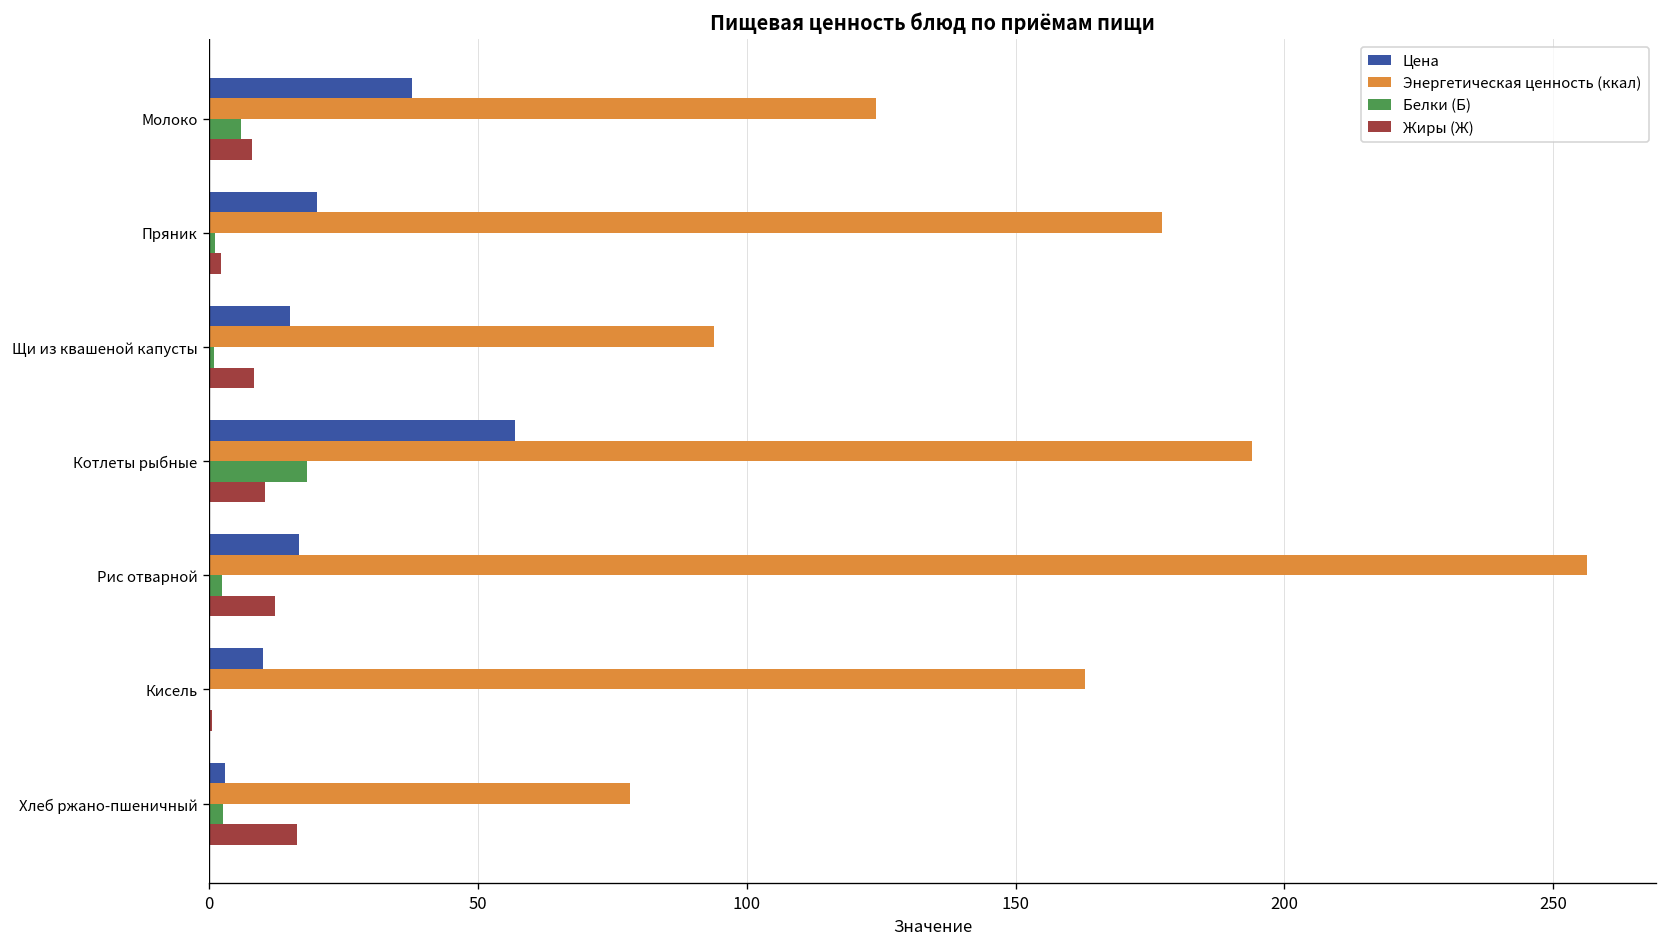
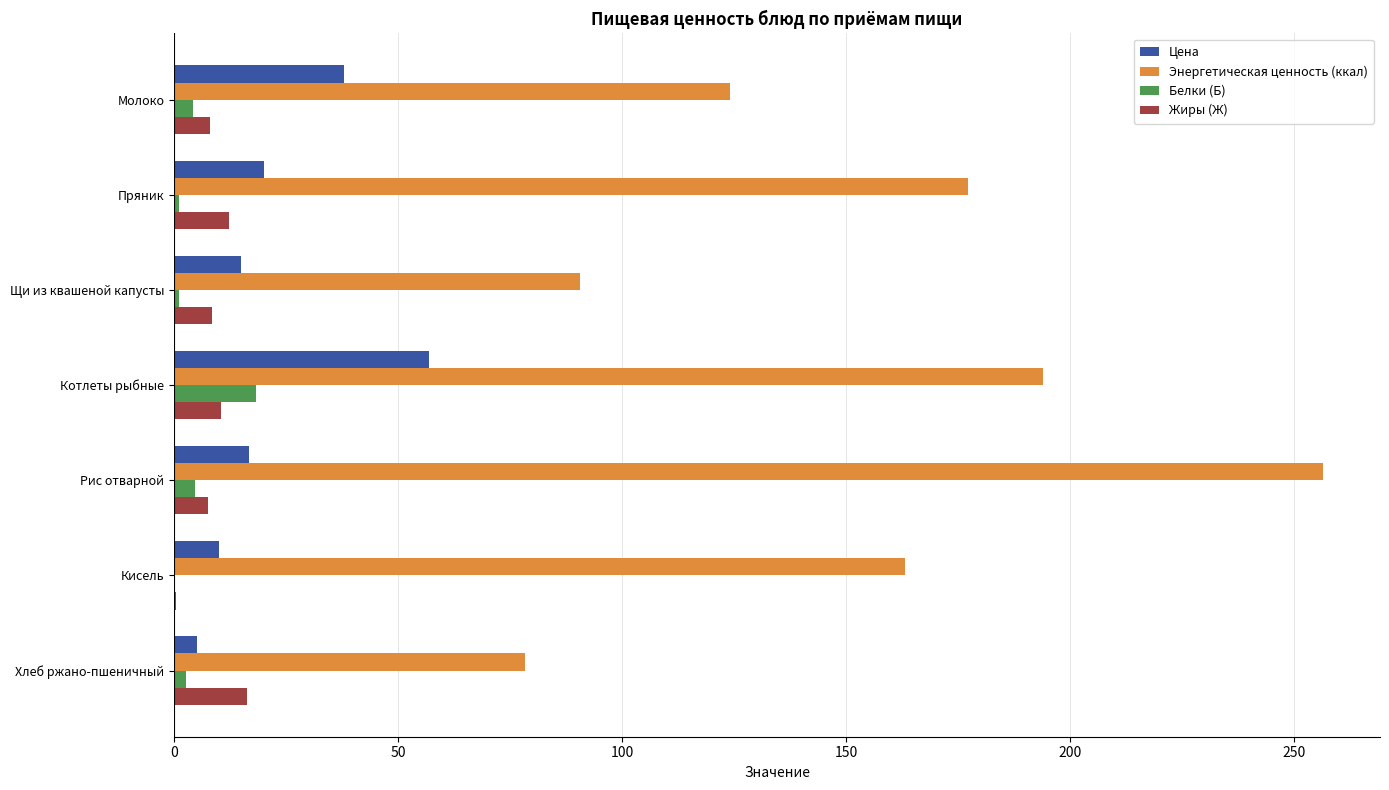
Белки (Б), Молоко: 6 -> 4
Жиры (Ж), Пряник: 2 -> 12
Энергетическая ценность (ккал), Щи из квашеной капусты: 94 -> 91
Белки (Б), Рис отварной: 2 -> 5
Жиры (Ж), Рис отварной: 12 -> 8
Цена, Хлеб ржано-пшеничный: 3 -> 5
